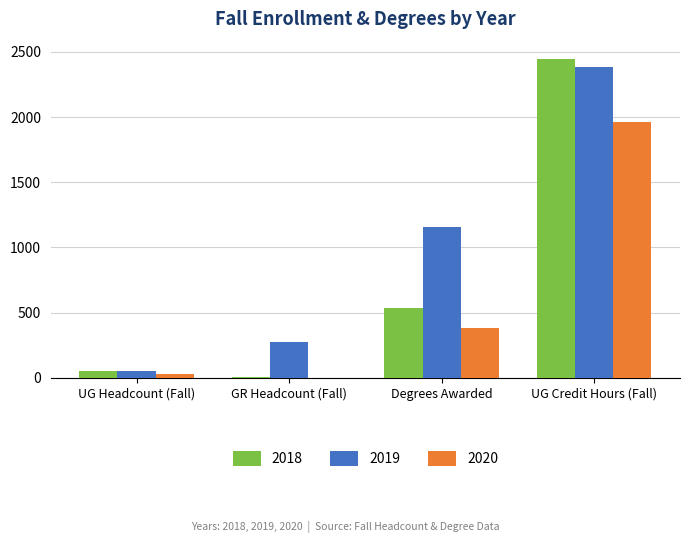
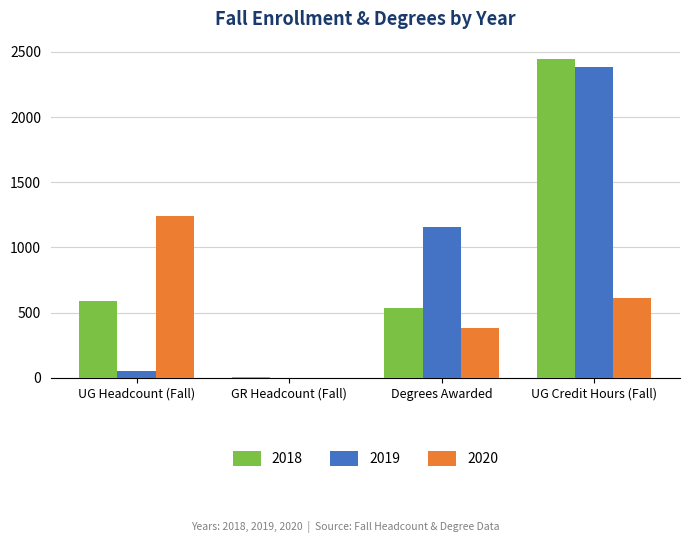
2018, UG Headcount (Fall): 50 -> 590
2020, UG Headcount (Fall): 30 -> 1240
2019, GR Headcount (Fall): 270 -> 0
2020, UG Credit Hours (Fall): 1960 -> 610
